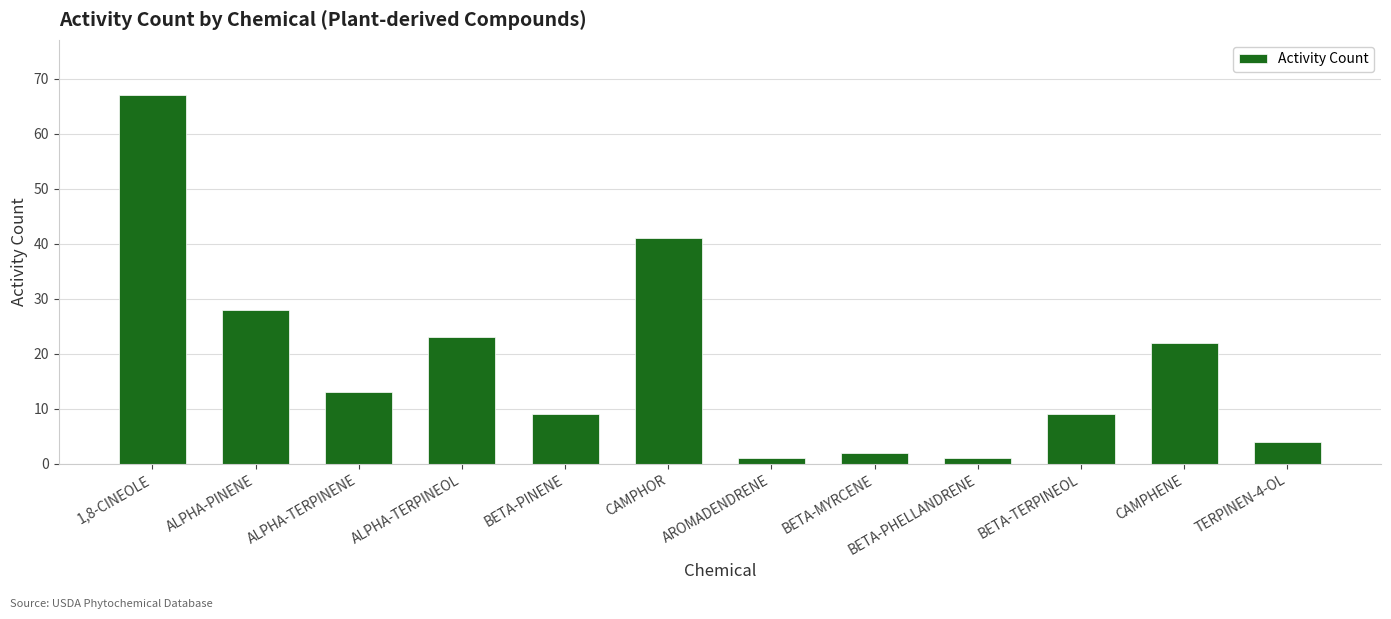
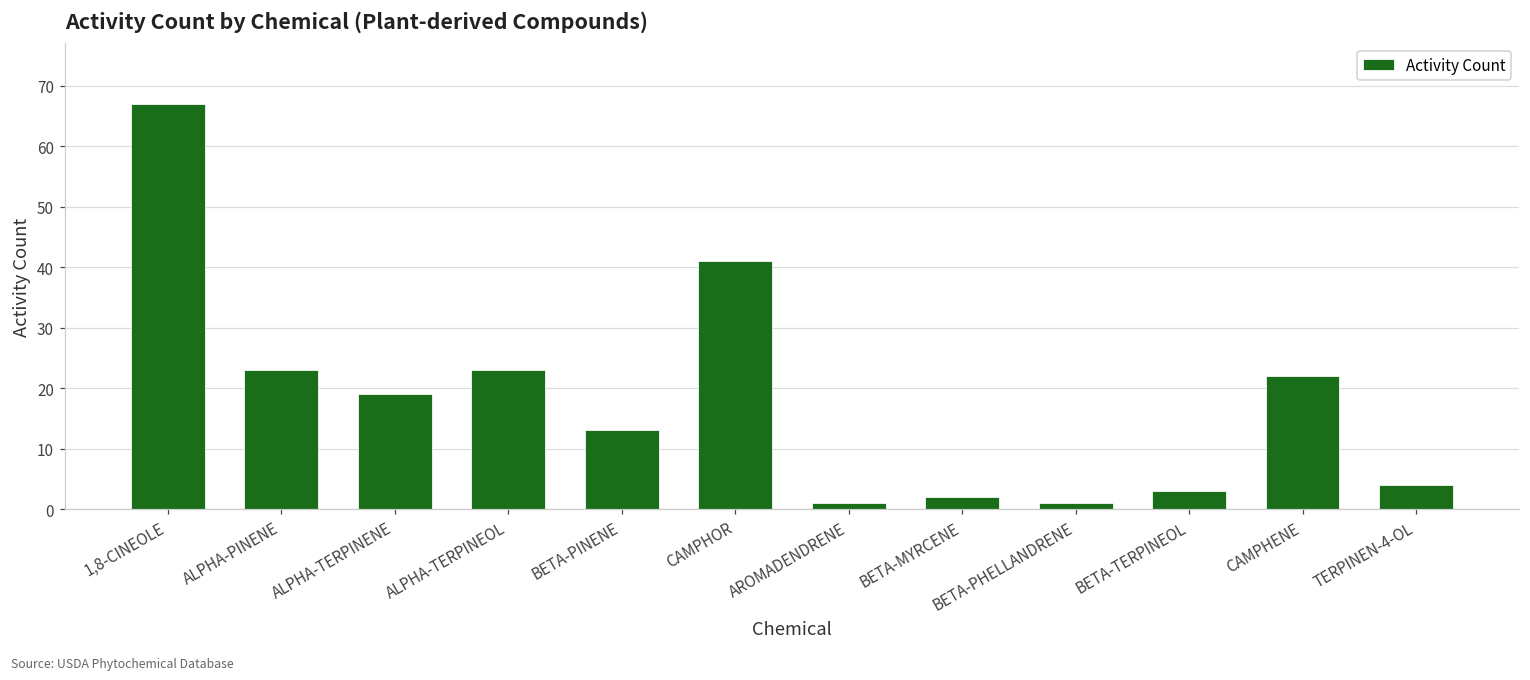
ALPHA-PINENE: 28 -> 23
ALPHA-TERPINENE: 13 -> 19
BETA-PINENE: 9 -> 13
BETA-TERPINEOL: 9 -> 3
